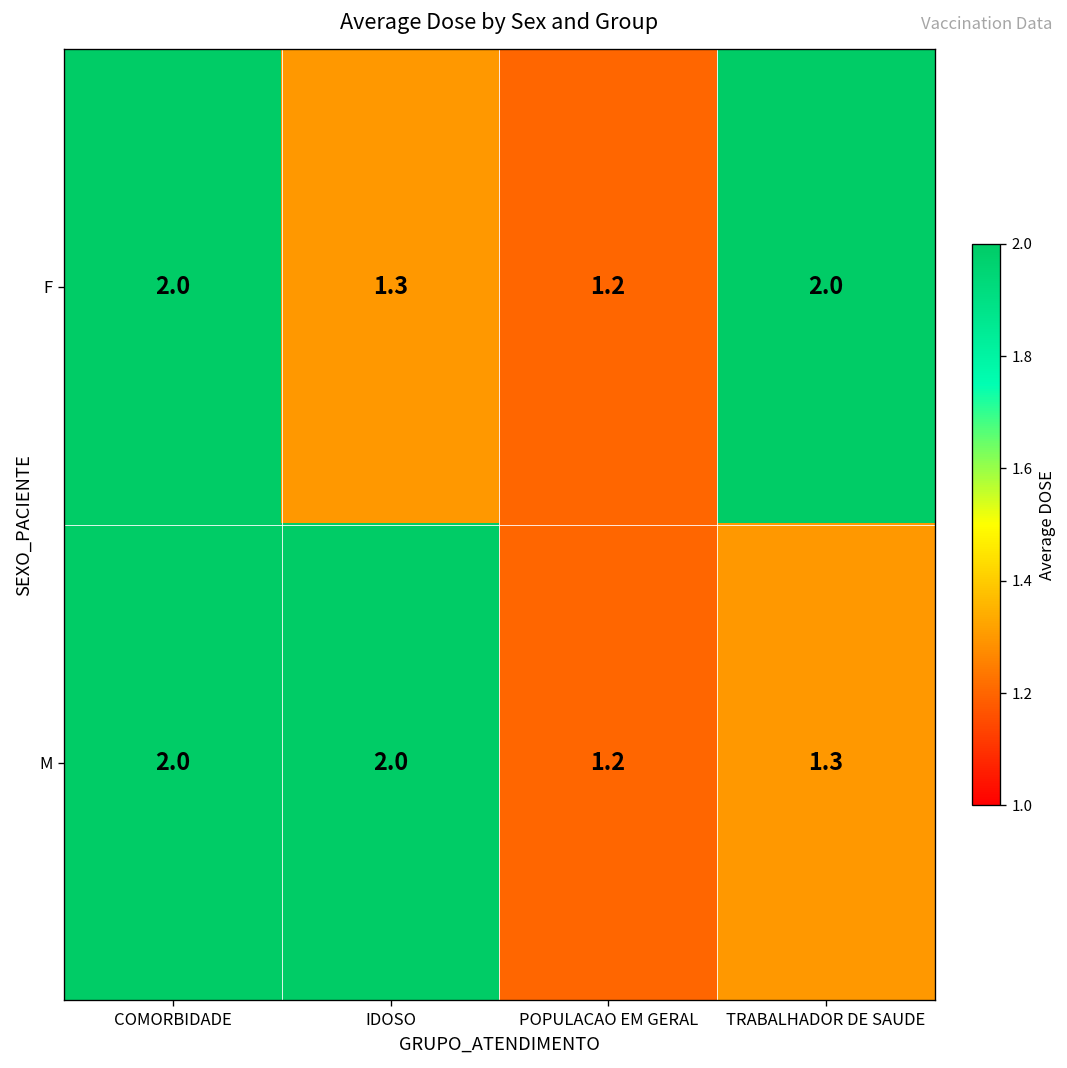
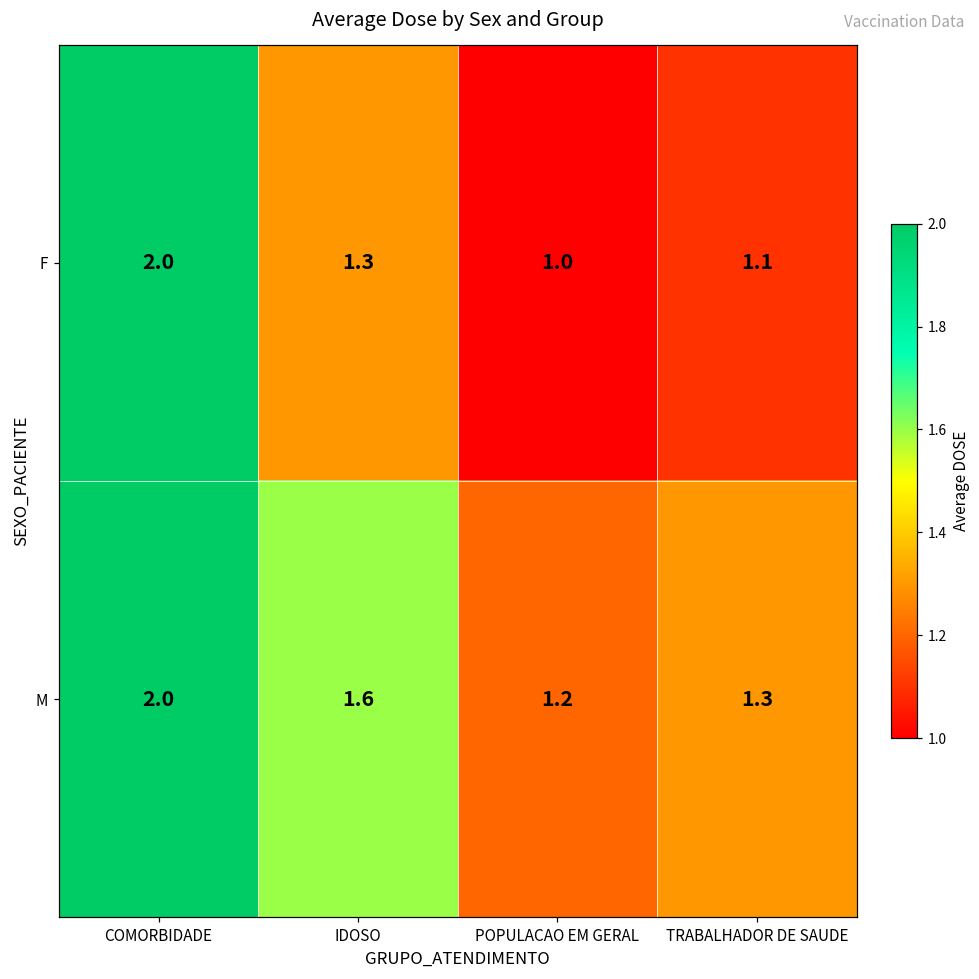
F, POPULACAO EM GERAL: 1.2 -> 1.0
F, TRABALHADOR DE SAUDE: 2.0 -> 1.1
M, IDOSO: 2.0 -> 1.6
